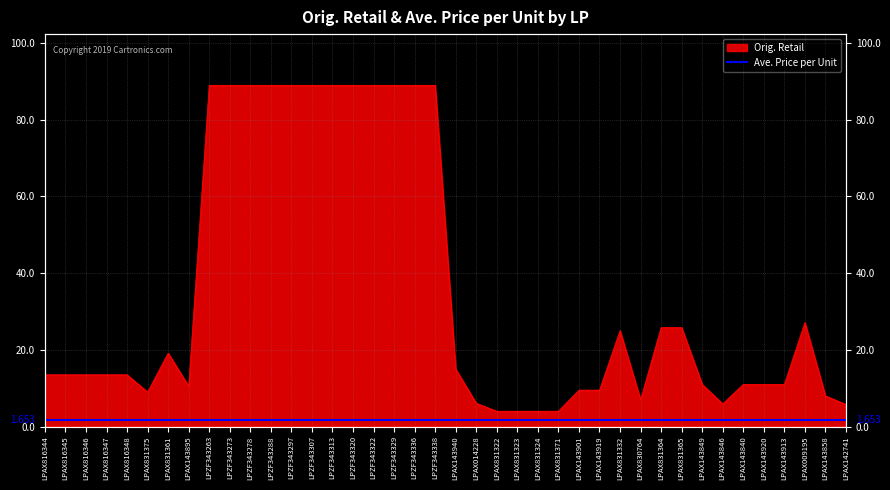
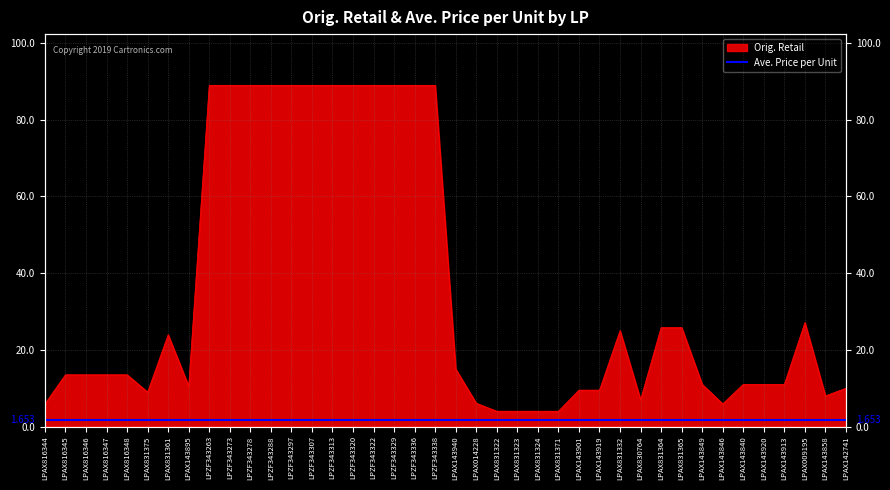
LPAX816344: 13 -> 6
LPAX831361: 19 -> 24
LPAX142741: 6 -> 10
